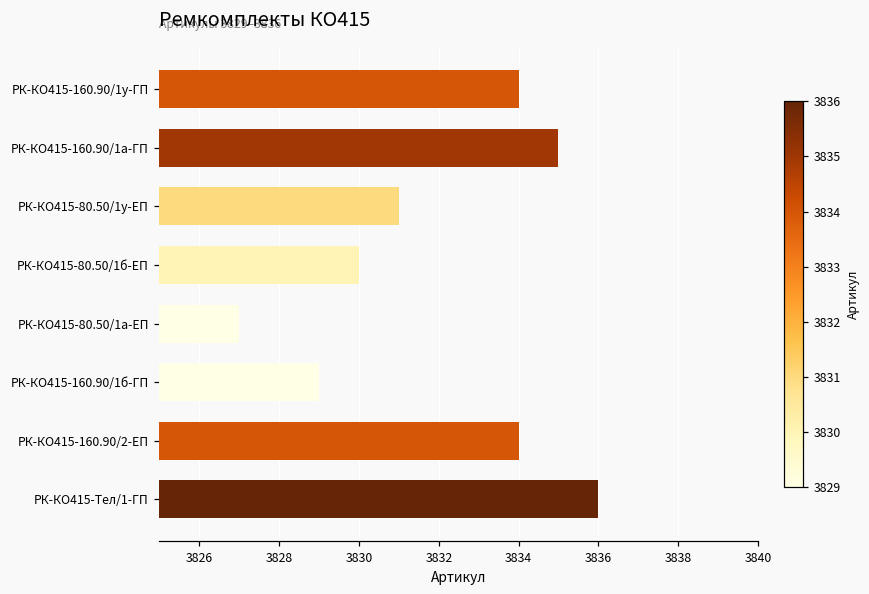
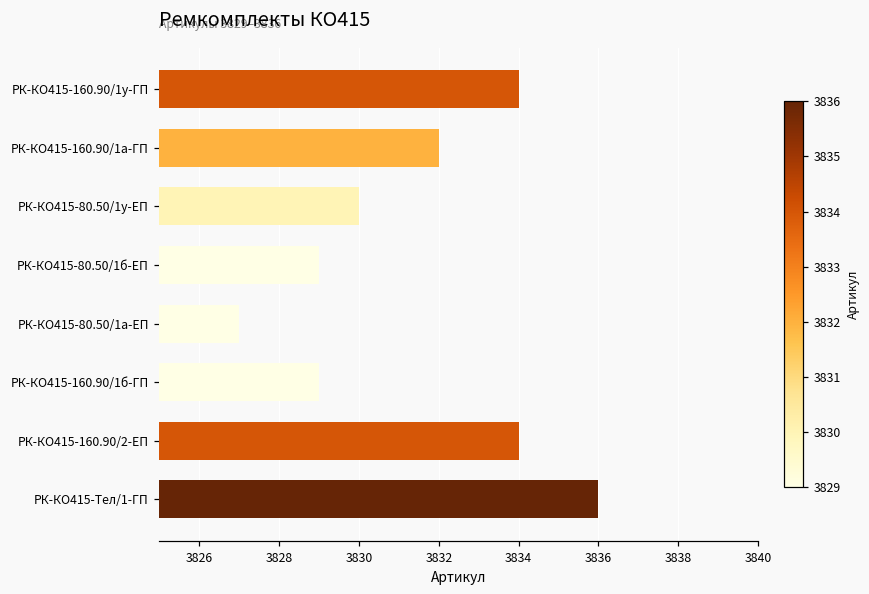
РК-КО415-160.90/1а-ГП: 3835 -> 3832
РК-КО415-80.50/1у-ЕП: 3831 -> 3830
РК-КО415-80.50/1б-ЕП: 3830 -> 3829
